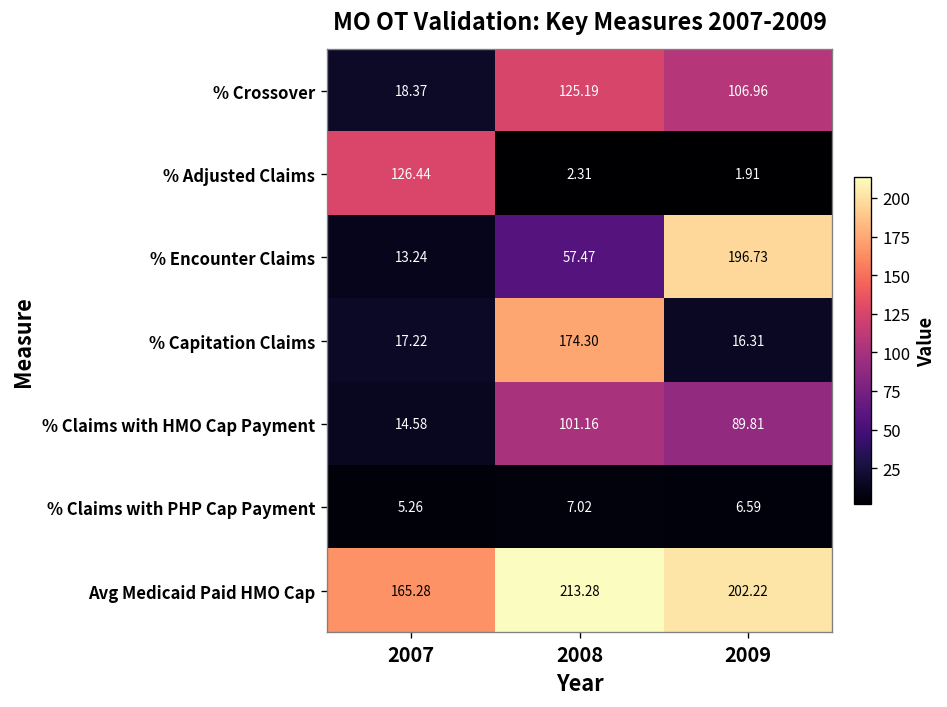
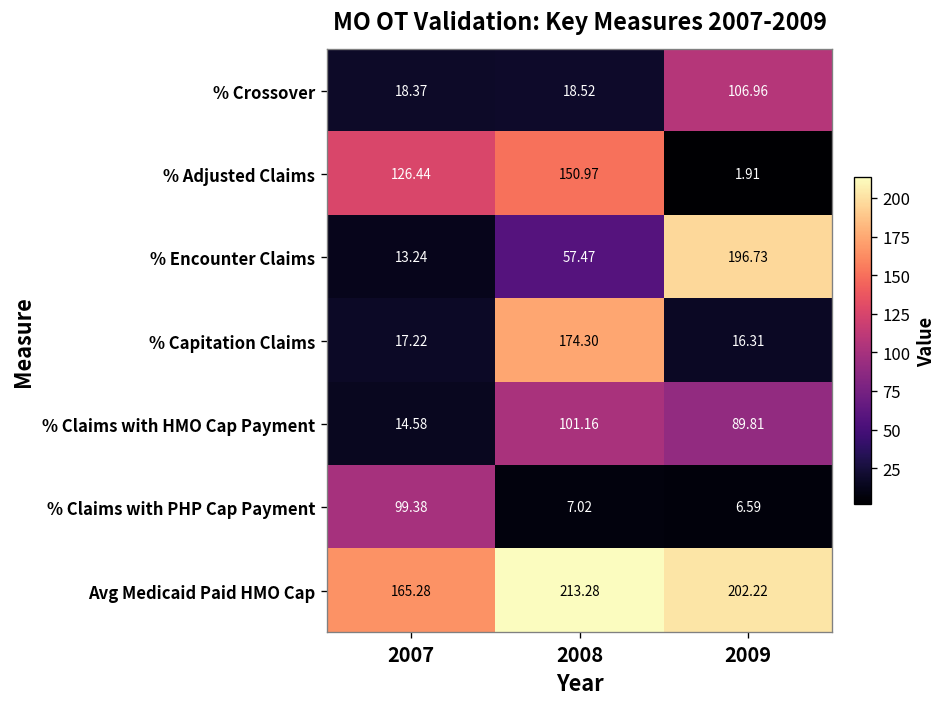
% Crossover, 2008: 125.19 -> 18.52
% Adjusted Claims, 2008: 2.31 -> 150.97
% Claims with PHP Cap Payment, 2007: 5.26 -> 99.38
